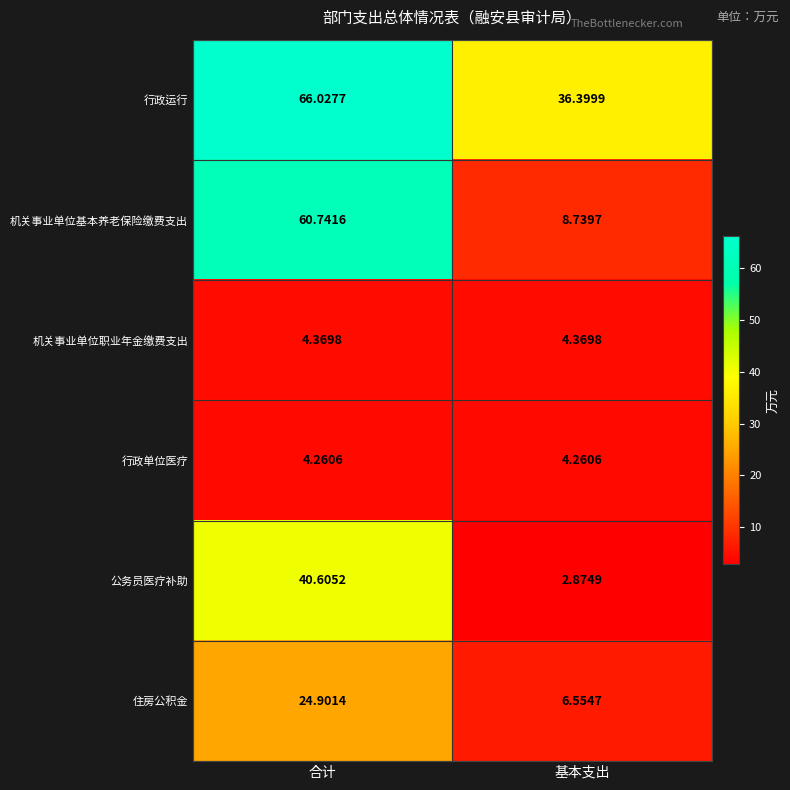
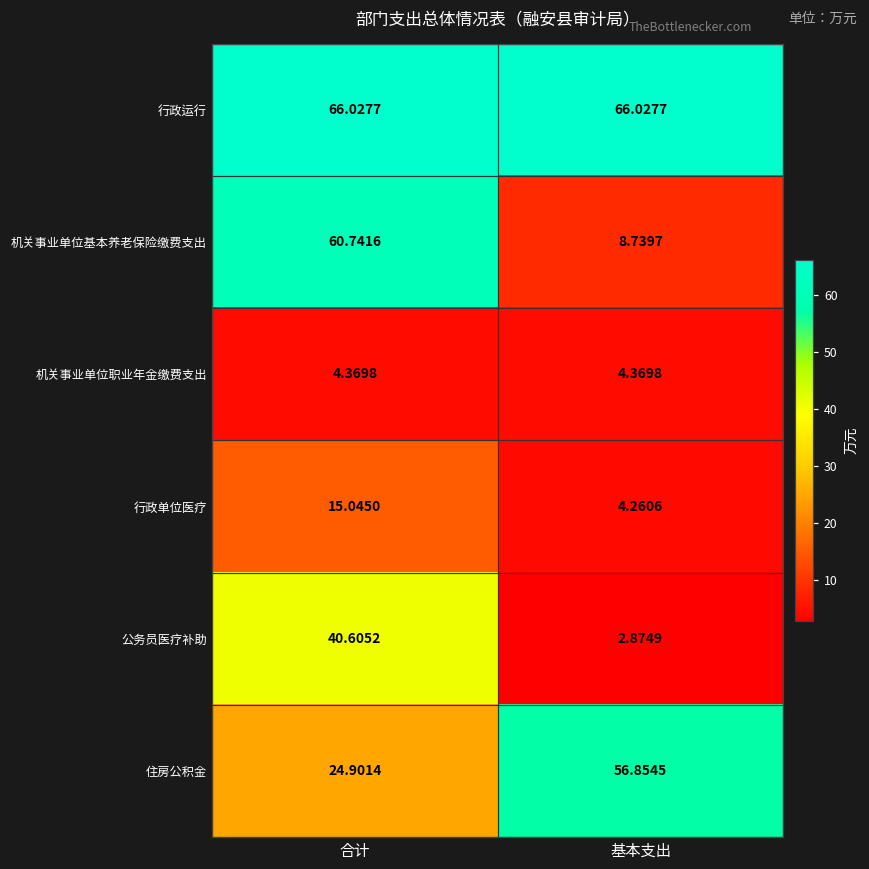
行政运行, 基本支出: 36.3999 -> 66.0277
行政单位医疗, 合计: 4.2606 -> 15.0450
住房公积金, 基本支出: 6.5547 -> 56.8545
